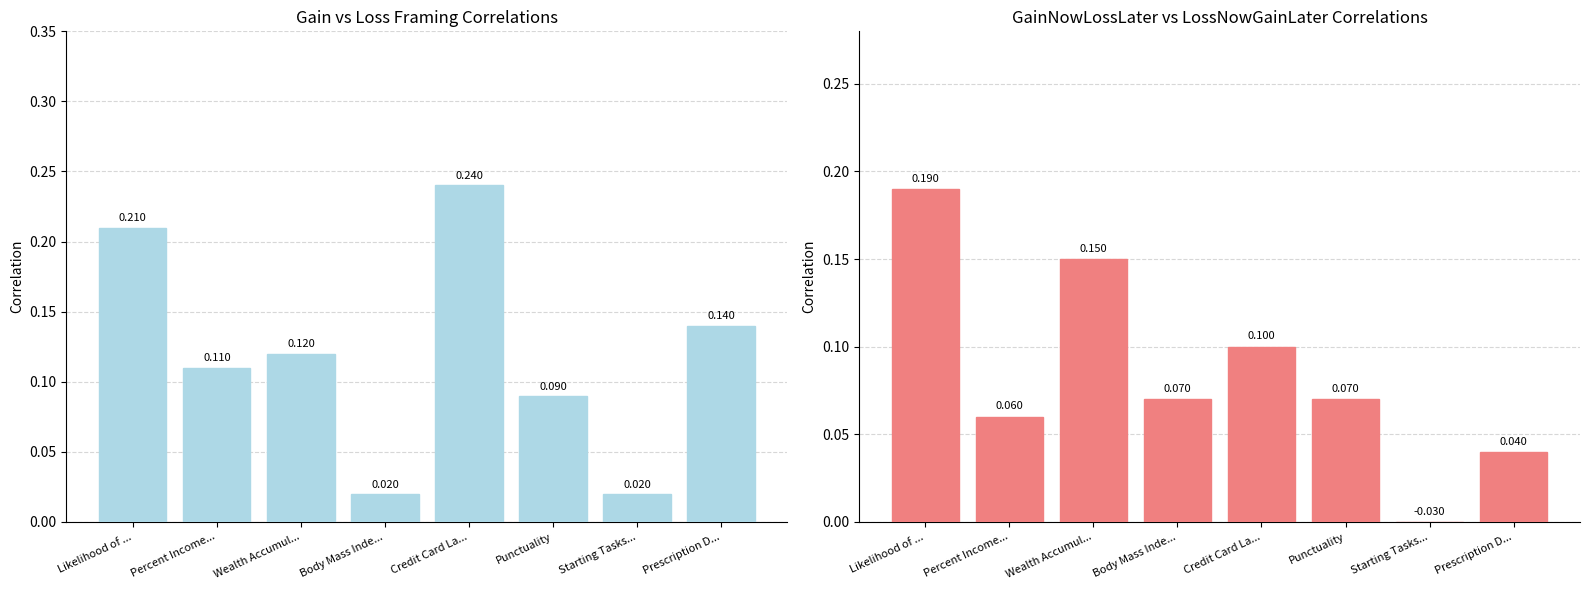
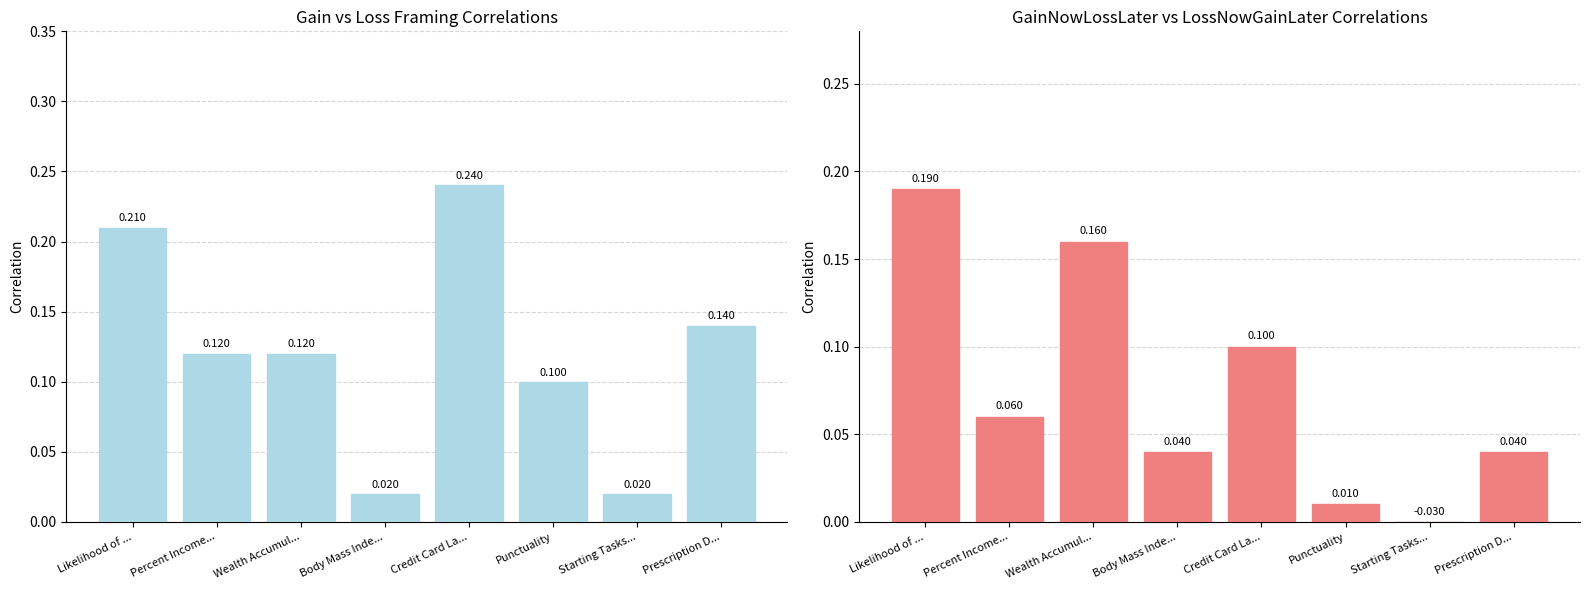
Gain vs Loss Framing Correlations, Percent Income...: 0.110 -> 0.120
Gain vs Loss Framing Correlations, Punctuality: 0.090 -> 0.100
GainNowLossLater vs LossNowGainLater Correlations, Wealth Accumul...: 0.150 -> 0.160
GainNowLossLater vs LossNowGainLater Correlations, Body Mass Inde...: 0.070 -> 0.040
GainNowLossLater vs LossNowGainLater Correlations, Punctuality: 0.070 -> 0.010
